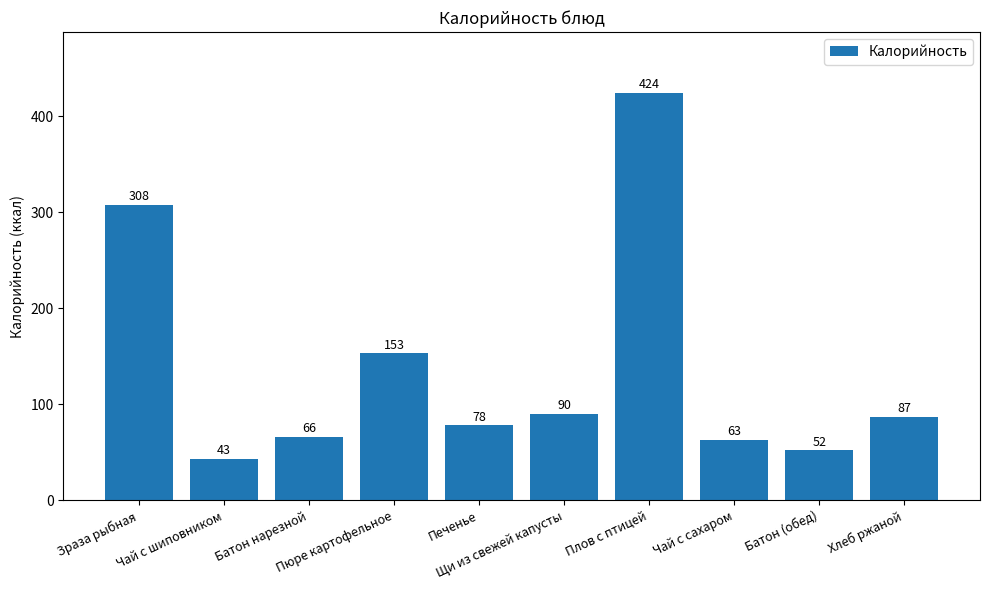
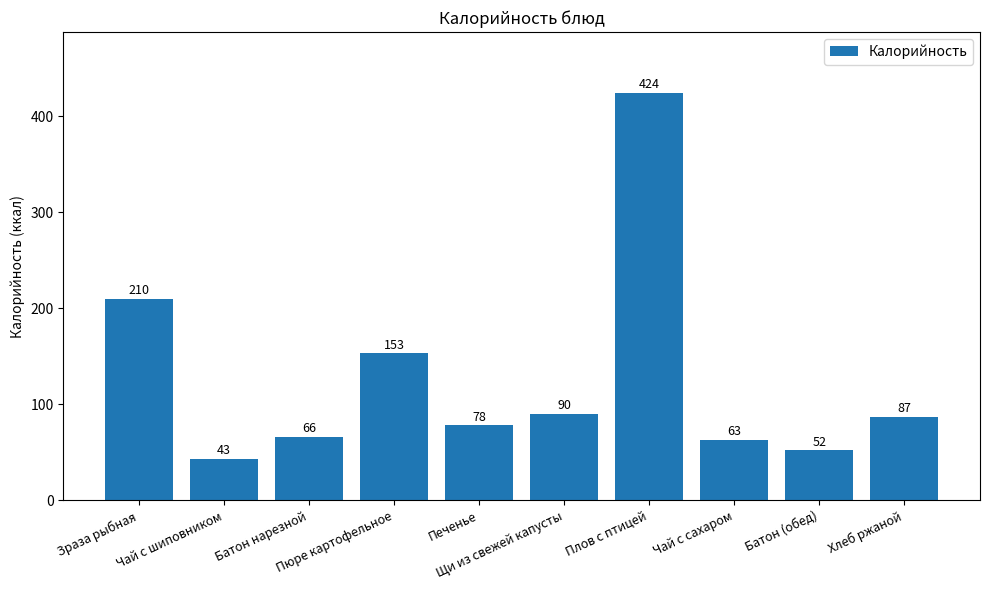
Зраза рыбная: 308 -> 210
